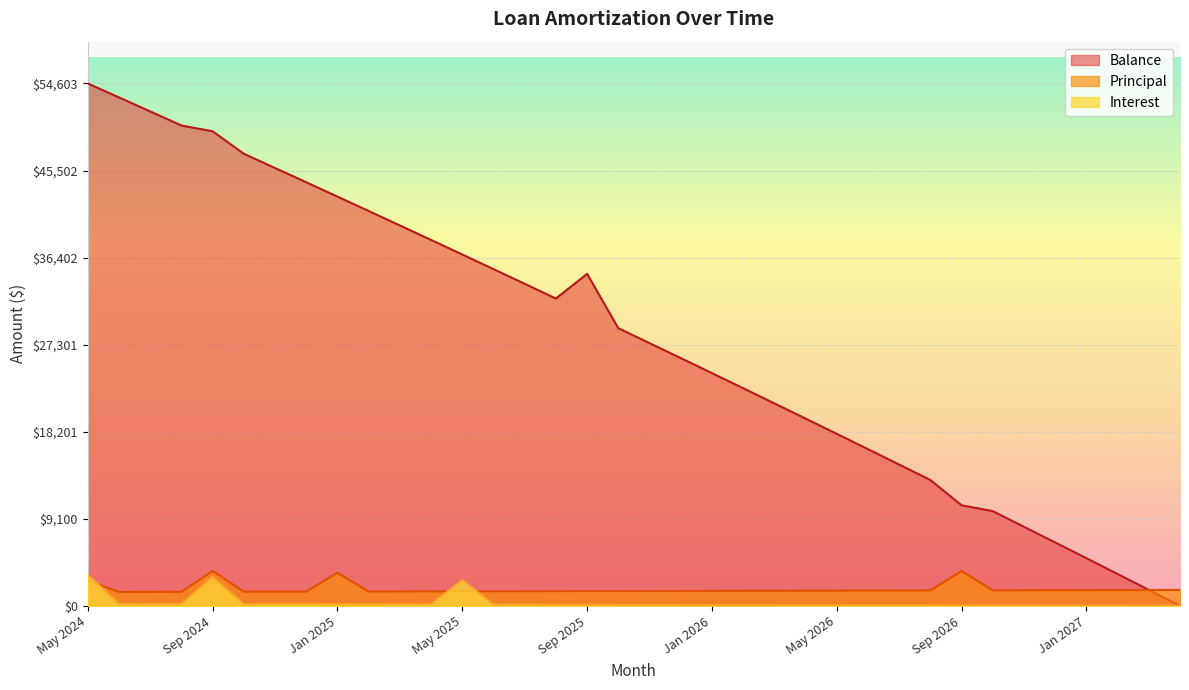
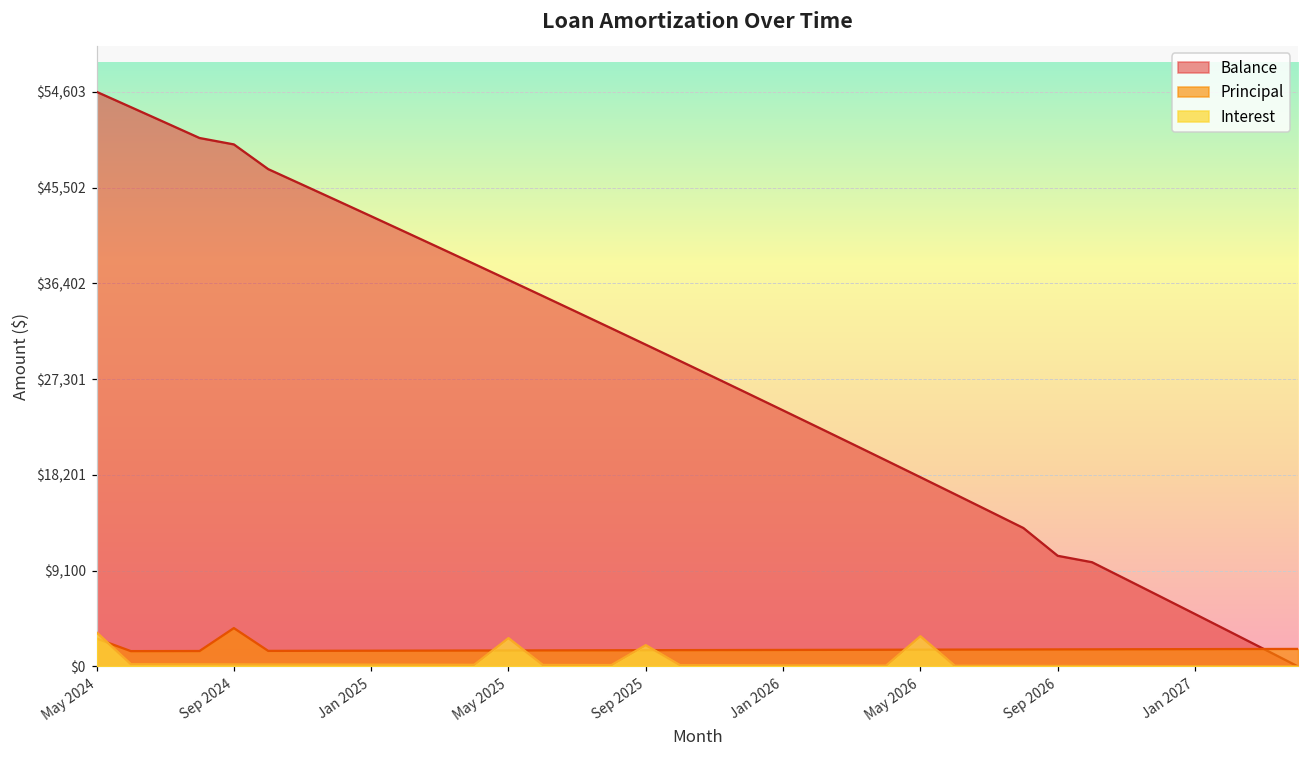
Interest, Sep 2024: $3,000 -> $0
Principal, Jan 2025: $3,000 -> $1,000
Balance, Sep 2025: $35,000 -> $31,000
Interest, Sep 2025: $0 -> $2,000
Interest, May 2026: $0 -> $3,000
Principal, Sep 2026: $4,000 -> $2,000
